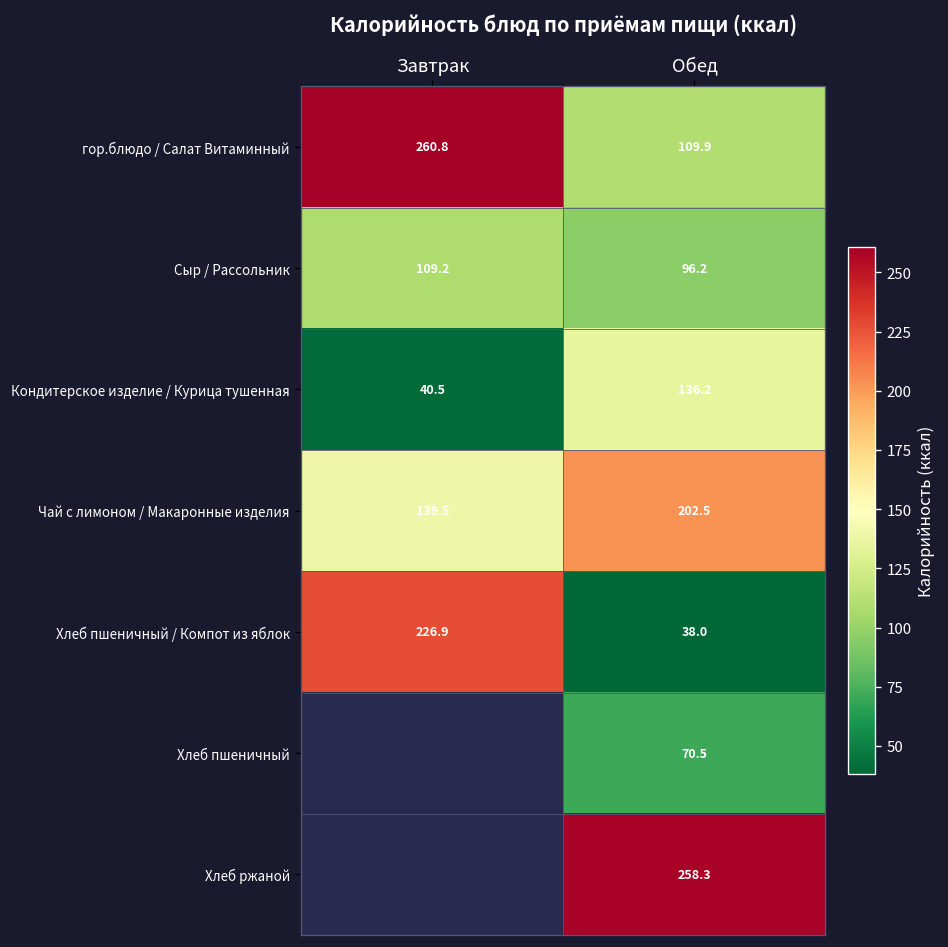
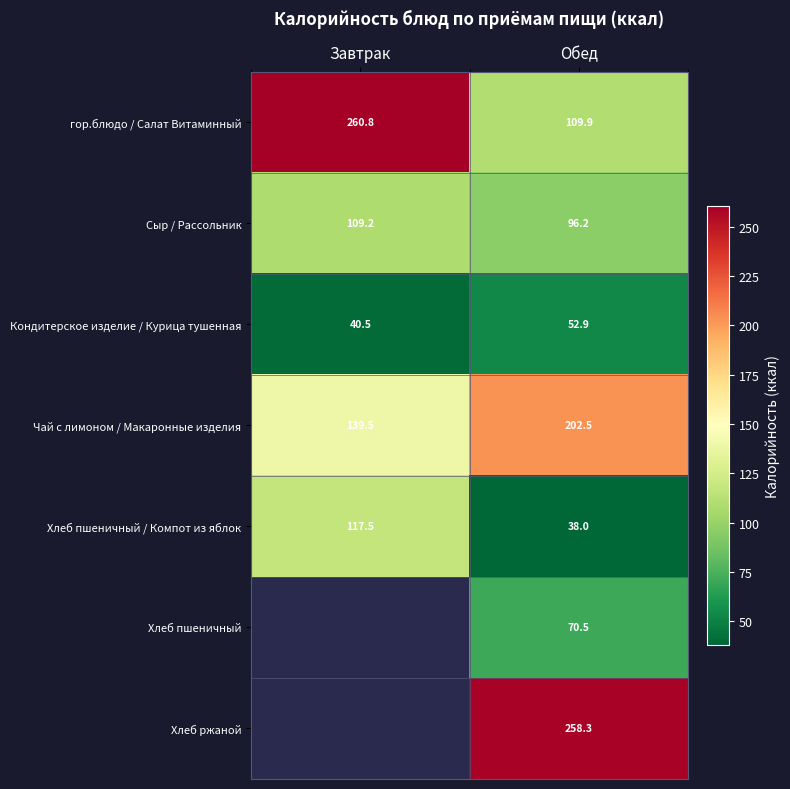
Кондитерское изделие / Курица тушенная, Обед: 136.2 -> 52.9
Хлеб пшеничный / Компот из яблок, Завтрак: 226.9 -> 117.5
